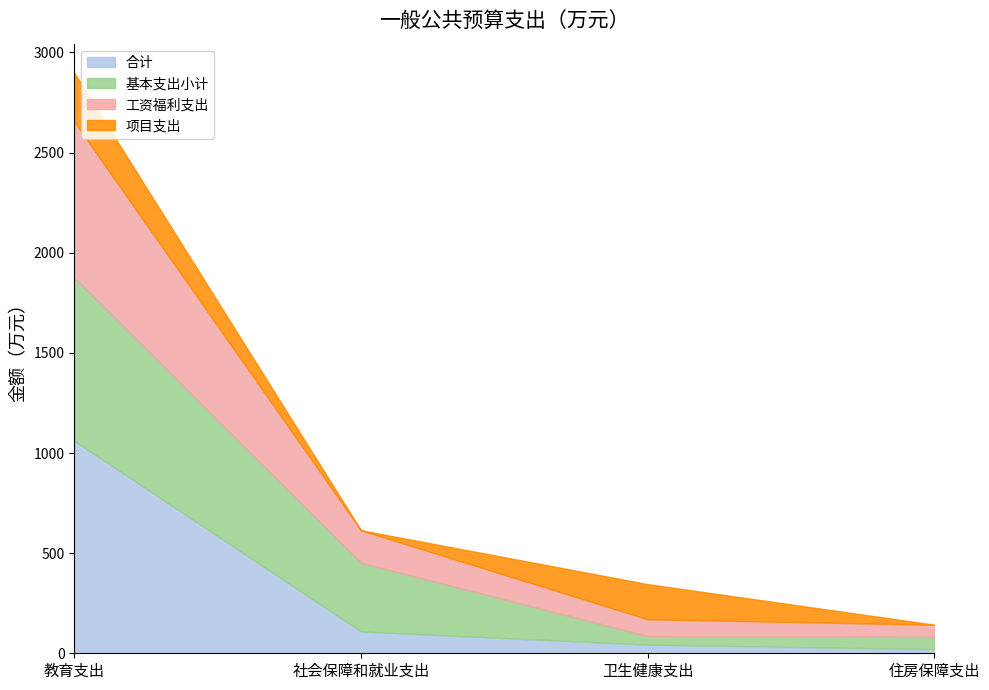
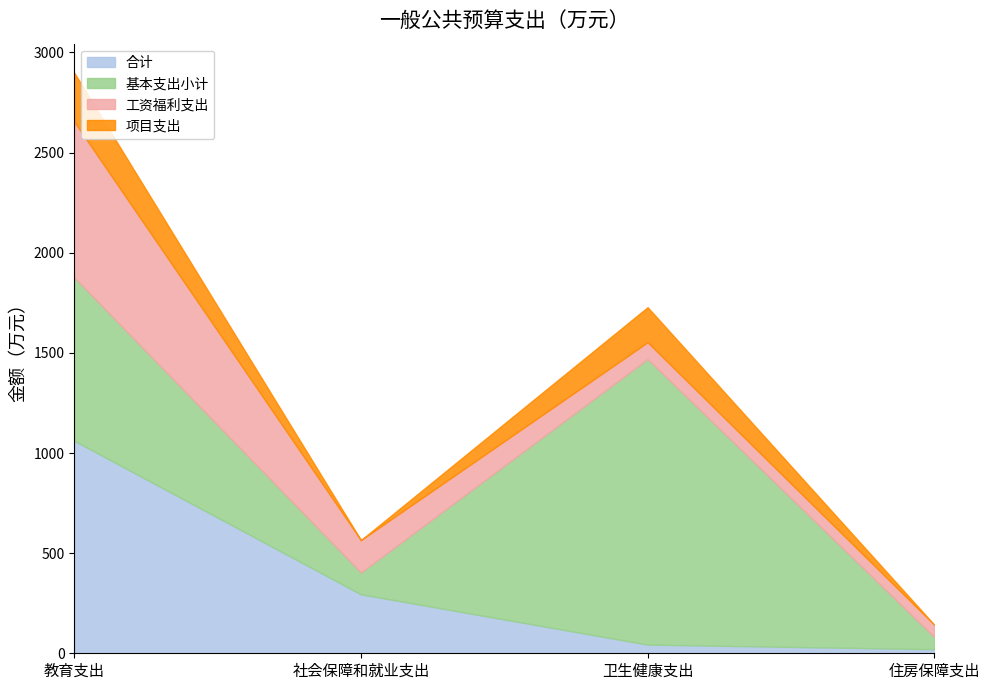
合计, 社会保障和就业支出: 110 -> 290
基本支出小计, 社会保障和就业支出: 340 -> 110
基本支出小计, 卫生健康支出: 40 -> 1430
